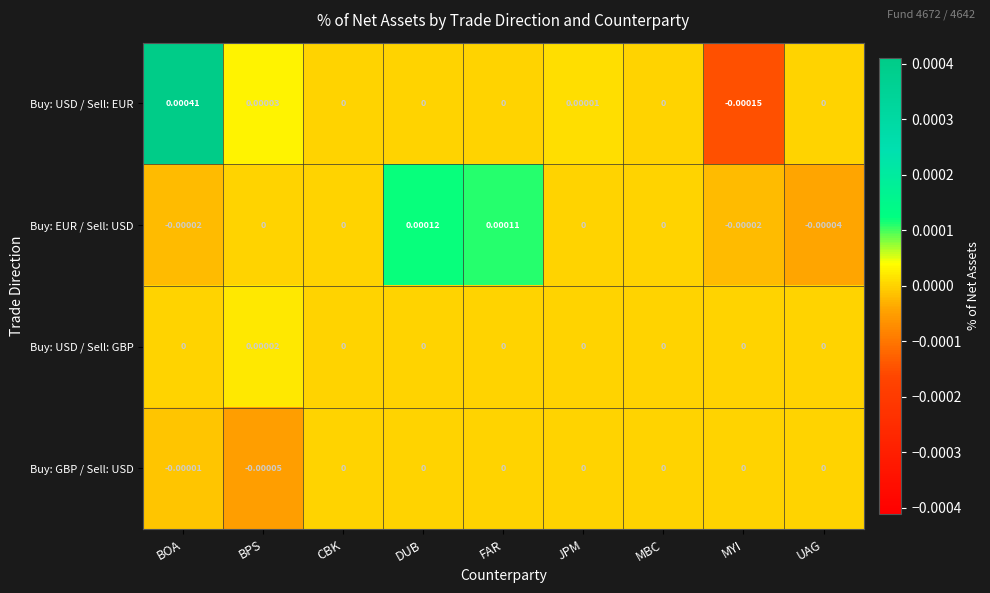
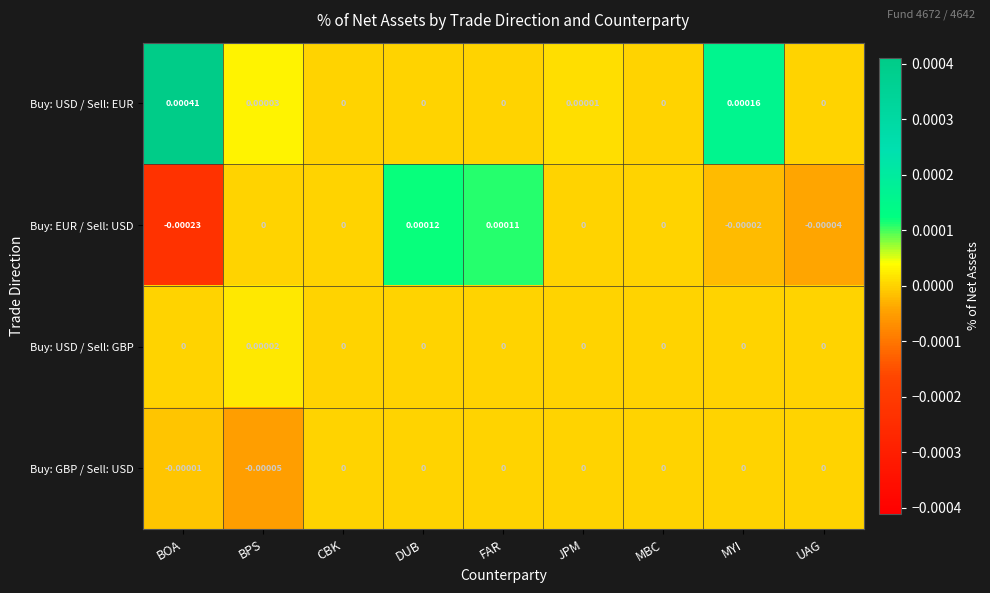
Buy: USD / Sell: EUR, MYI: -0.00015 -> 0.00016
Buy: EUR / Sell: USD, BOA: -0.00002 -> -0.00023
